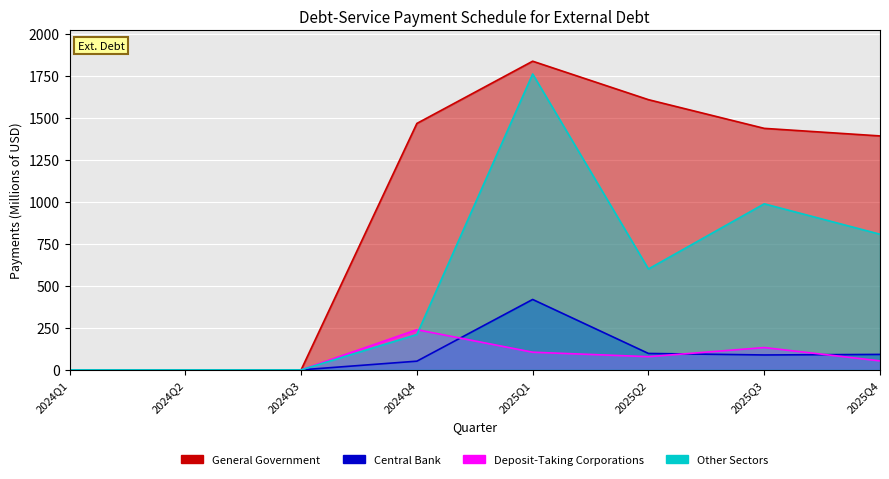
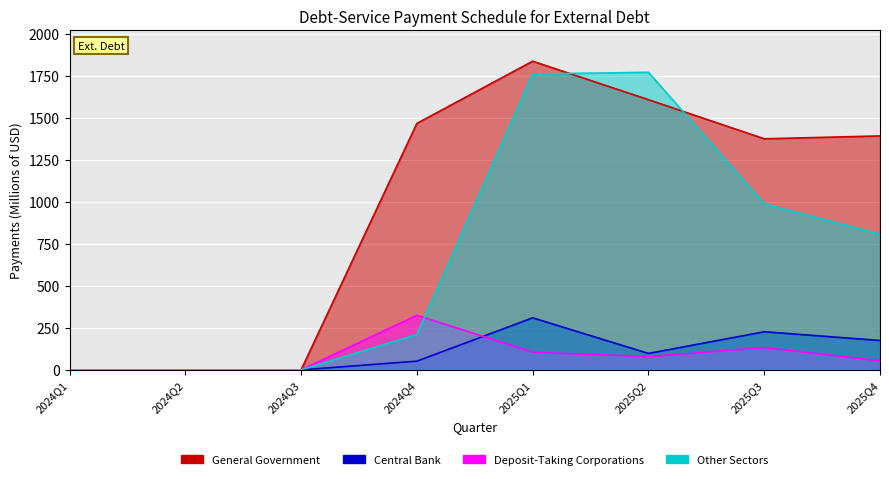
Deposit-Taking Corporations, 2024Q4: 240 -> 320
Central Bank, 2025Q1: 420 -> 310
Other Sectors, 2025Q2: 600 -> 1770
General Government, 2025Q3: 1440 -> 1380
Central Bank, 2025Q3: 90 -> 230
Central Bank, 2025Q4: 90 -> 170
